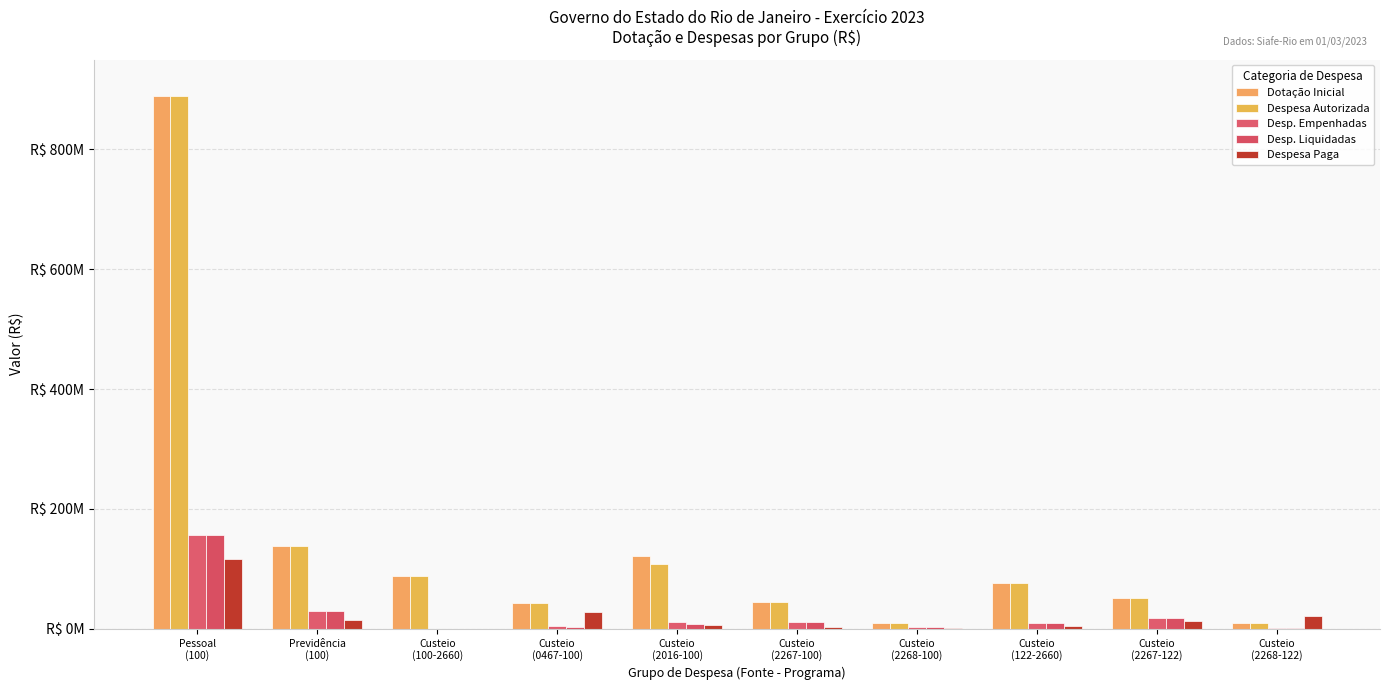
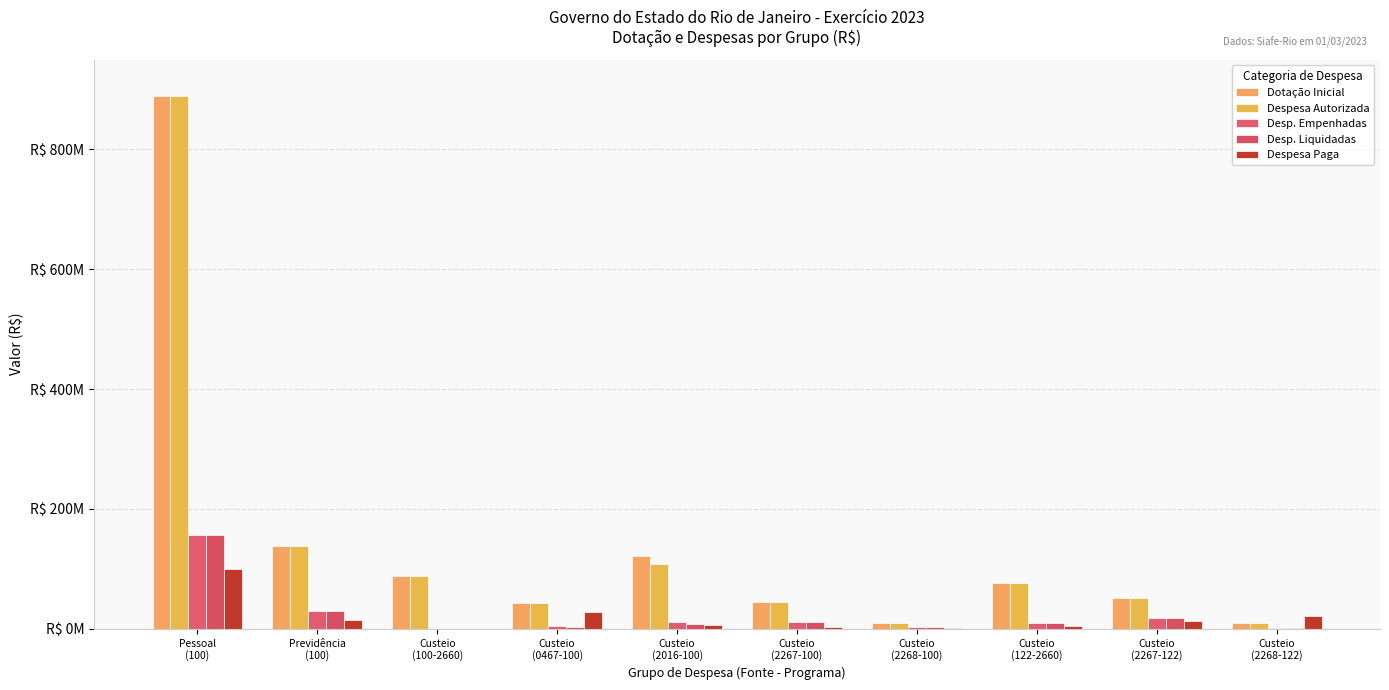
Despesa Paga, Pessoal (100): R$ 120000000 -> R$ 100000000
